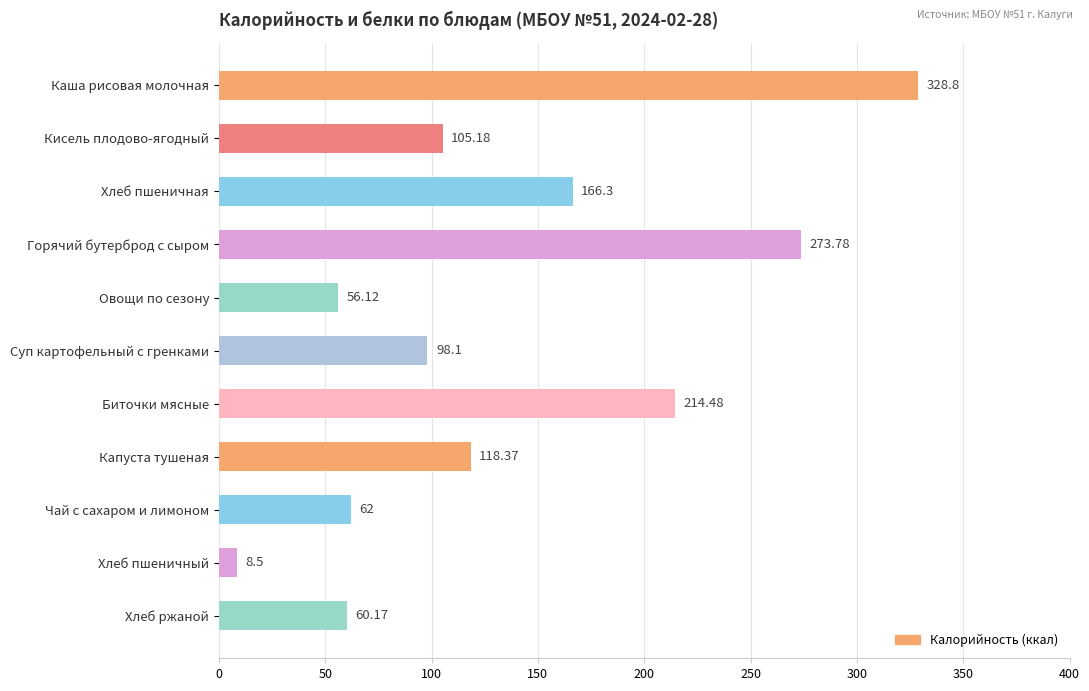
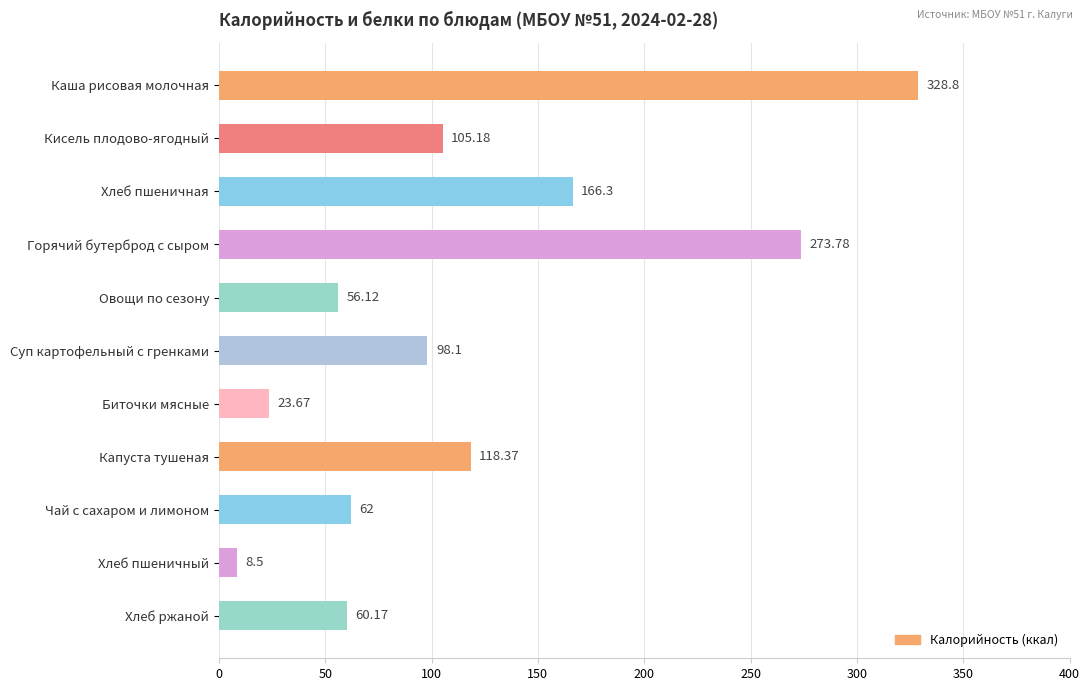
Биточки мясные: 214.48 -> 23.67
